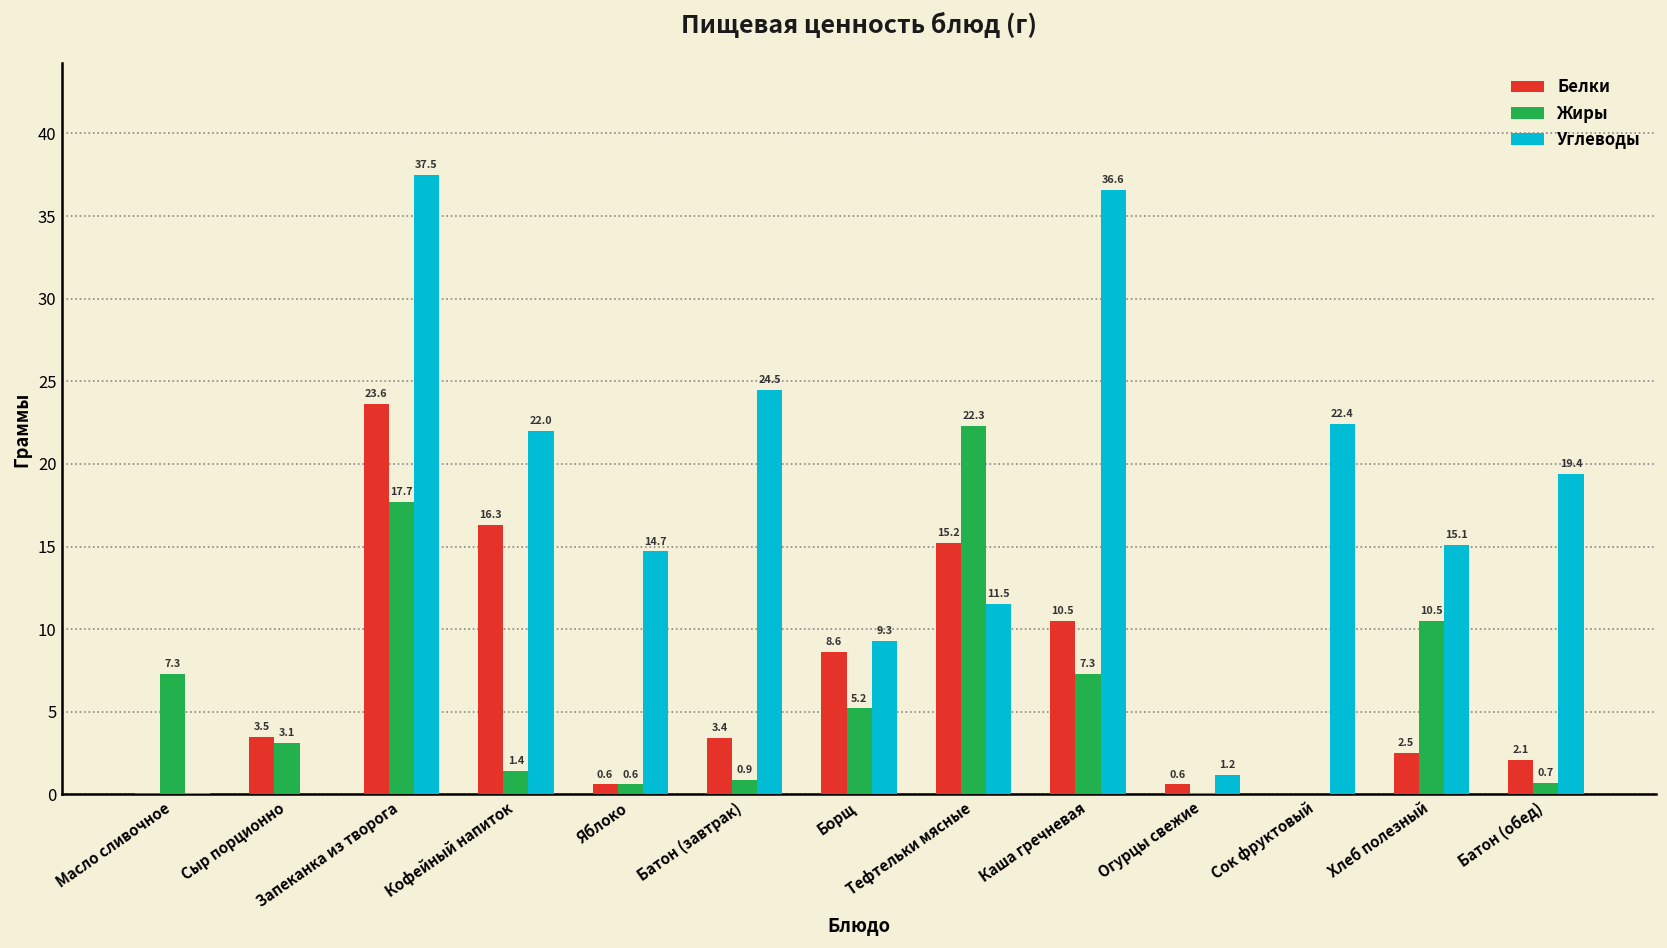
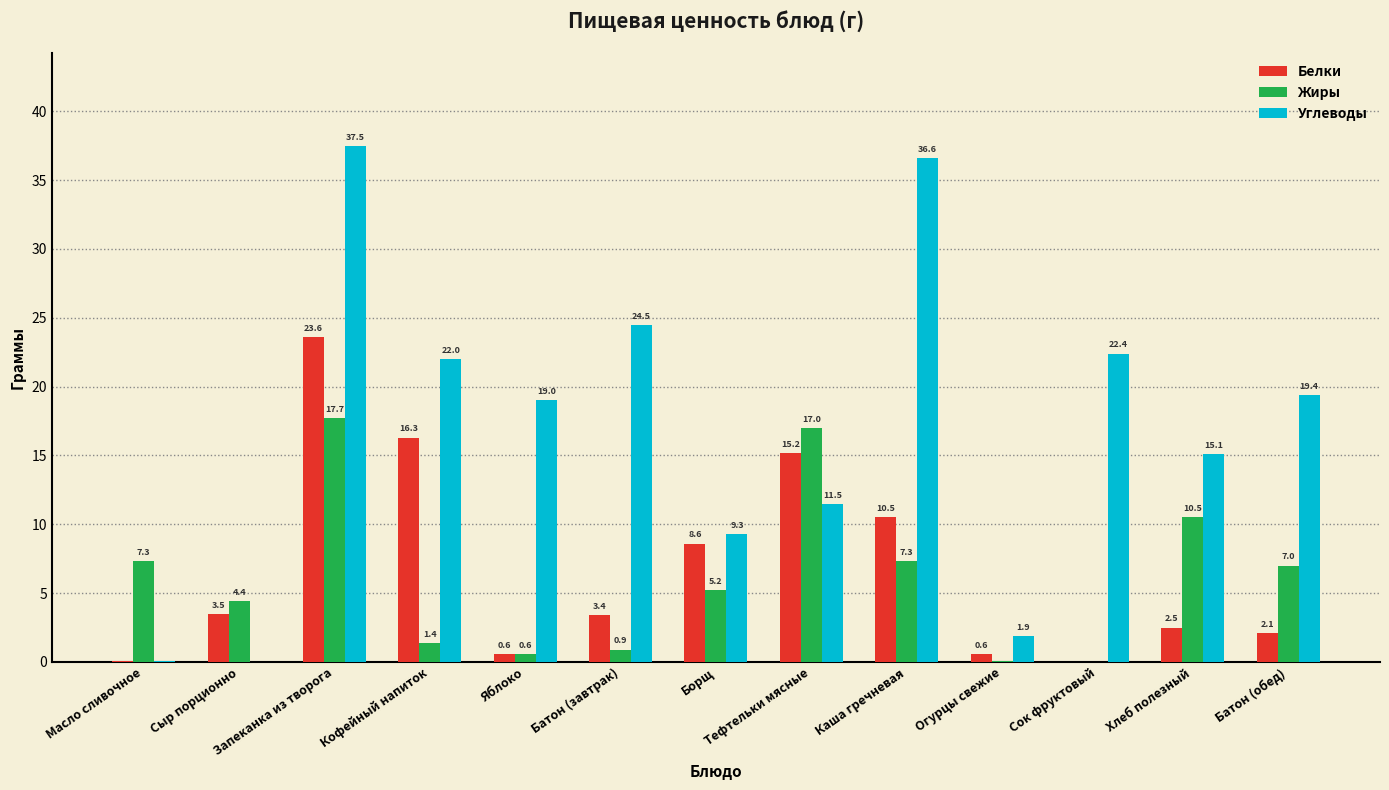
Жиры, Сыр порционно: 3.1 -> 4.4
Углеводы, Яблоко: 14.7 -> 19.0
Жиры, Тефтельки мясные: 22.3 -> 17.0
Углеводы, Огурцы свежие: 1.2 -> 1.9
Жиры, Батон (обед): 0.7 -> 7.0
